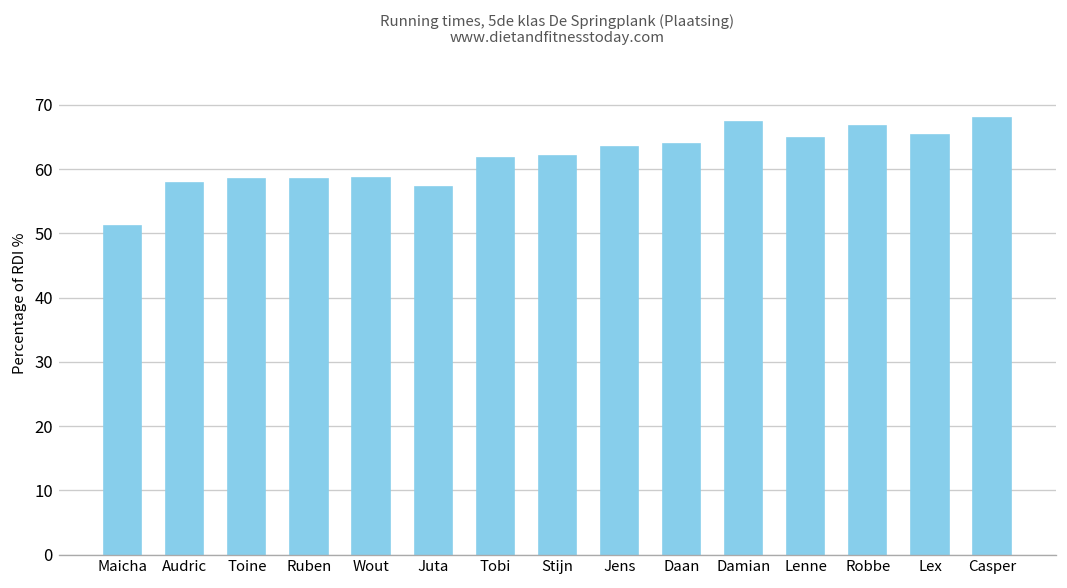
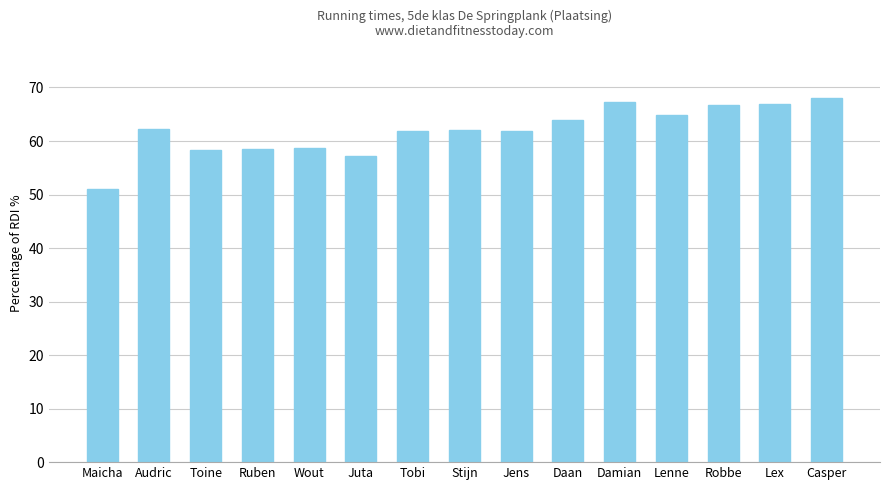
Audric: 58 -> 62
Jens: 63 -> 62
Lex: 65 -> 67
